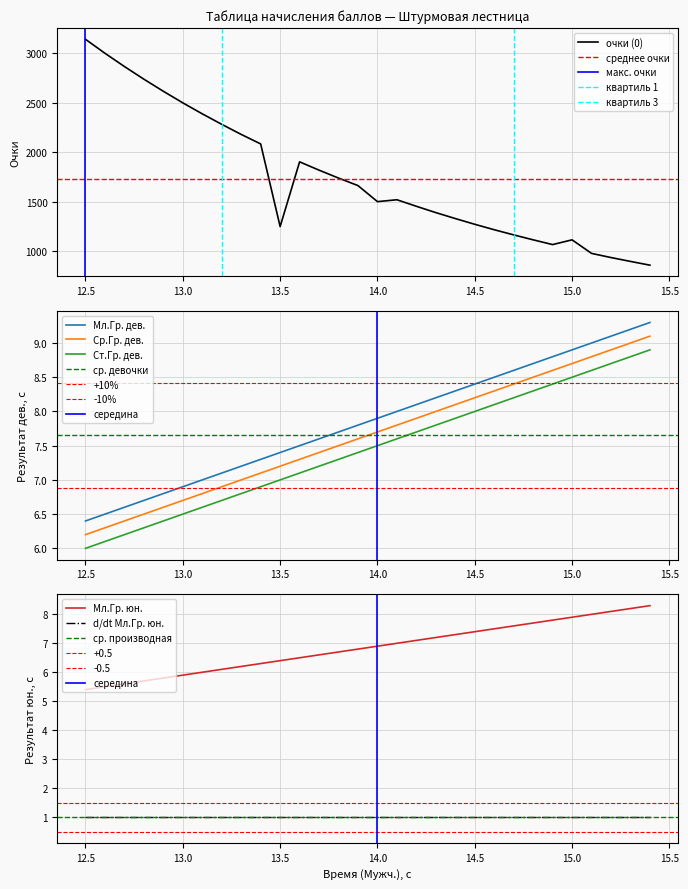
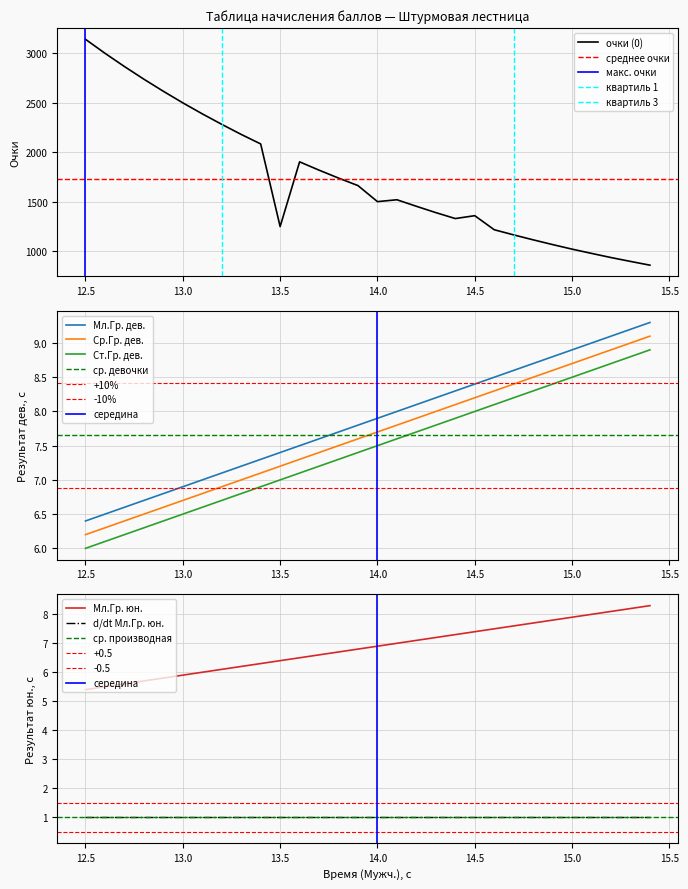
Таблица начисления баллов — Штурмовая лестница, 14.5: 1300 -> 1400
Таблица начисления баллов — Штурмовая лестница, 15.0: 1100 -> 1000
